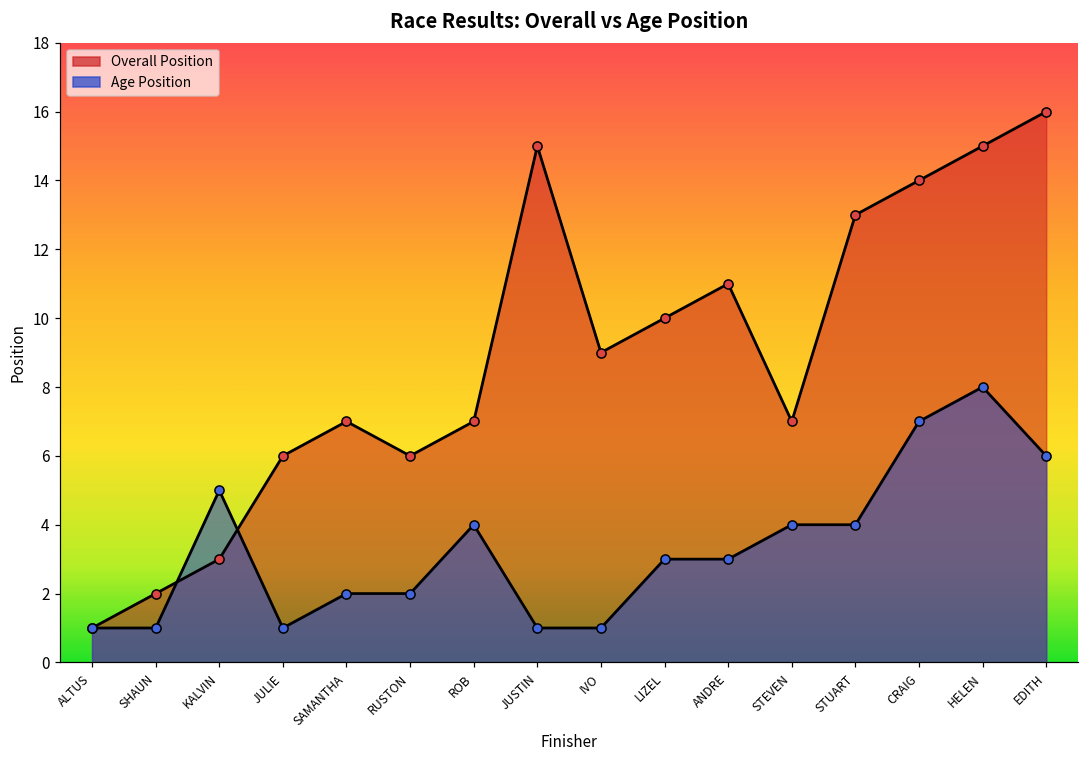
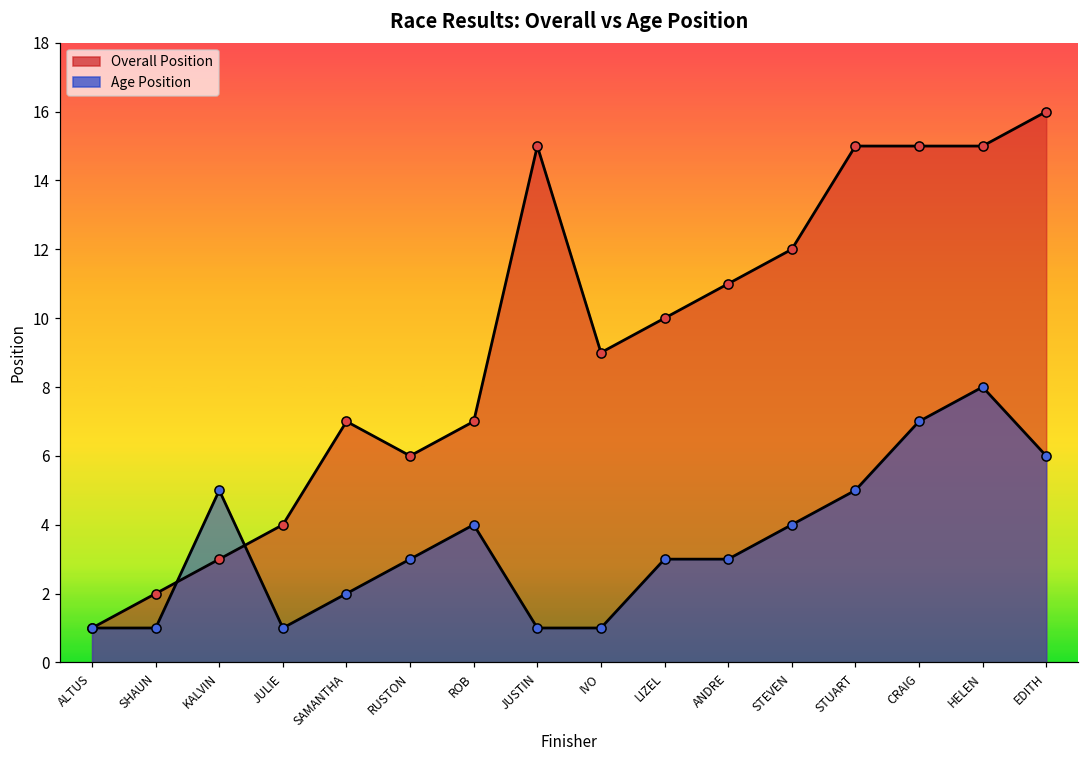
Overall Position, JULIE: 6 -> 4
Age Position, RUSTON: 2 -> 3
Overall Position, STEVEN: 7 -> 12
Overall Position, STUART: 13 -> 15
Age Position, STUART: 4 -> 5
Overall Position, CRAIG: 14 -> 15
